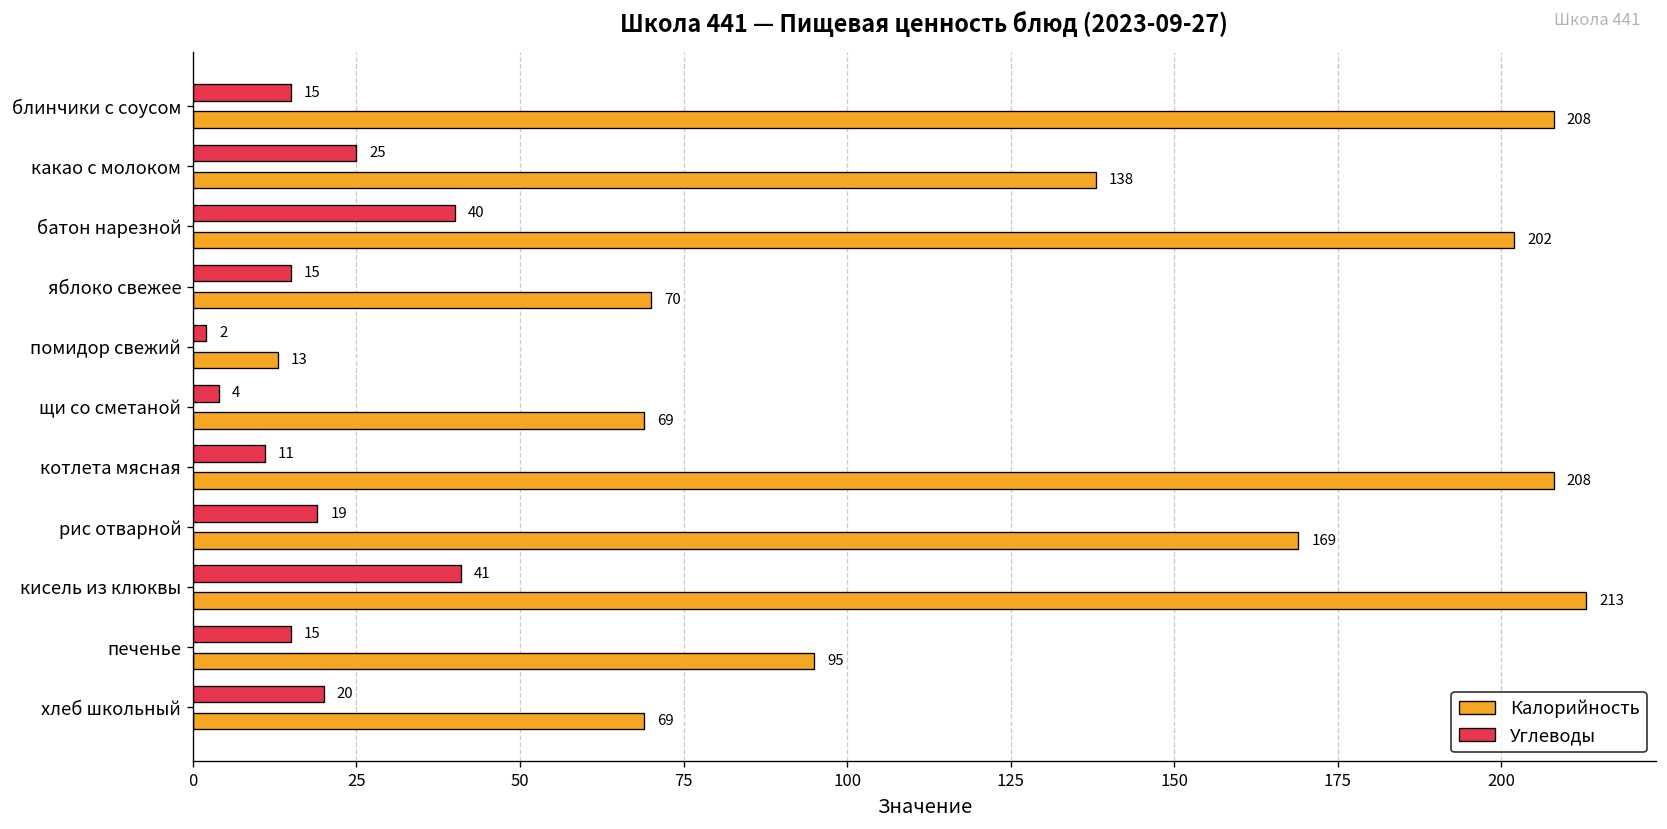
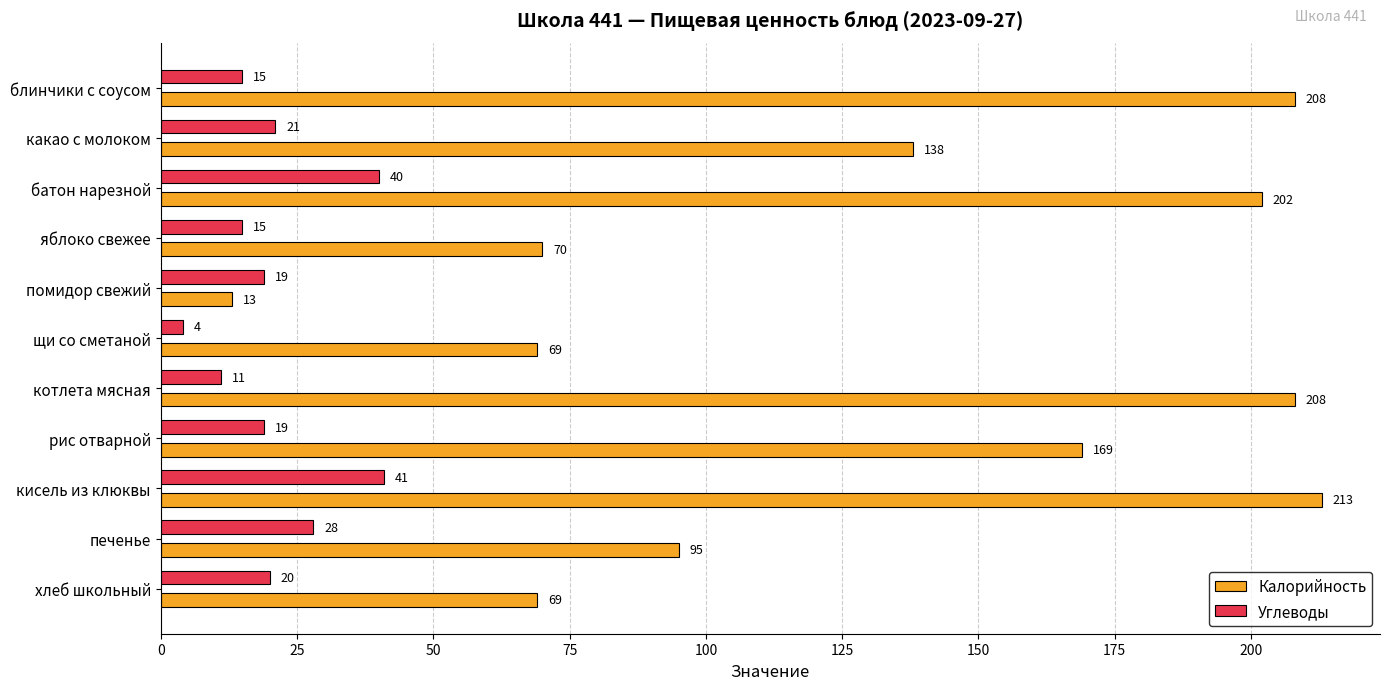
Углеводы, какао с молоком: 25 -> 21
Углеводы, помидор свежий: 2 -> 19
Углеводы, печенье: 15 -> 28
